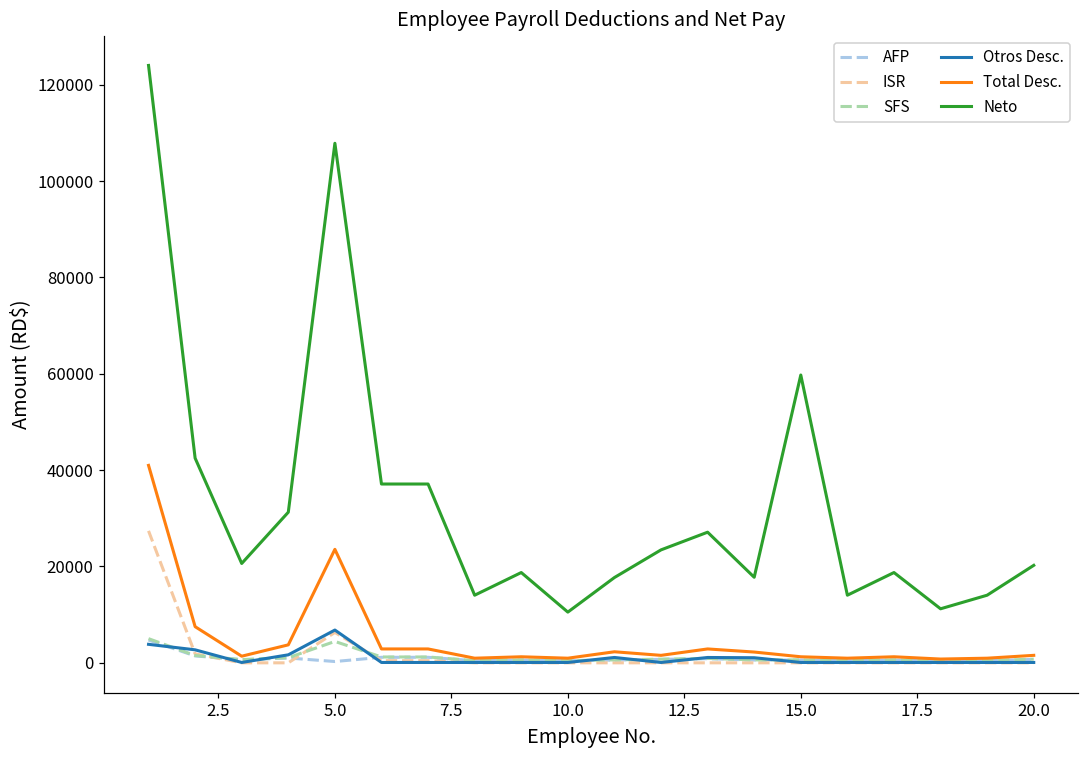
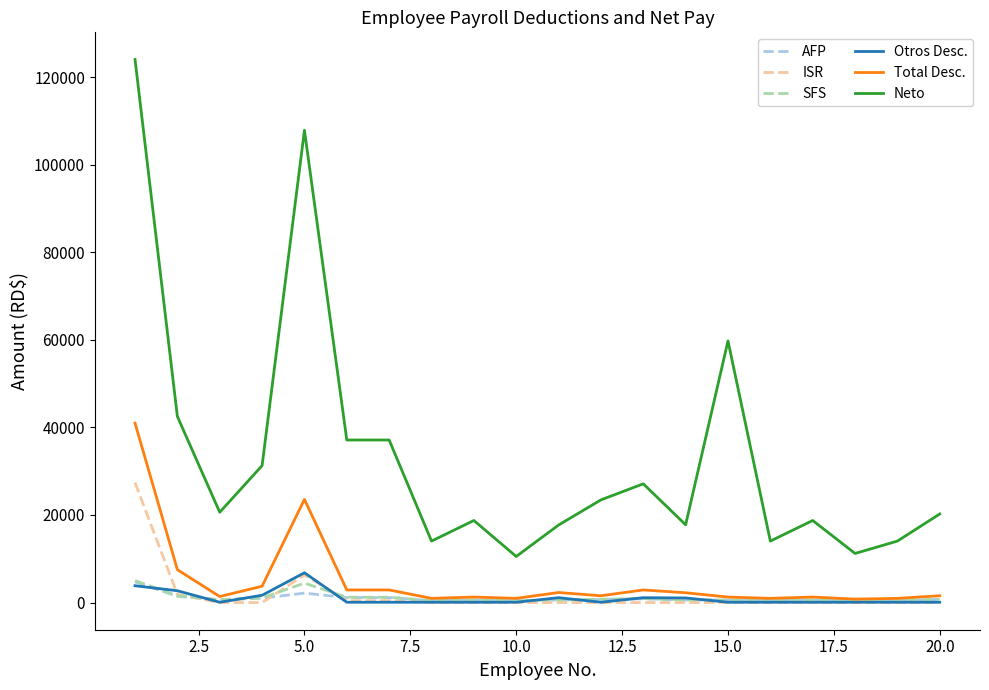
AFP, 5.0: 0 -> 2000
